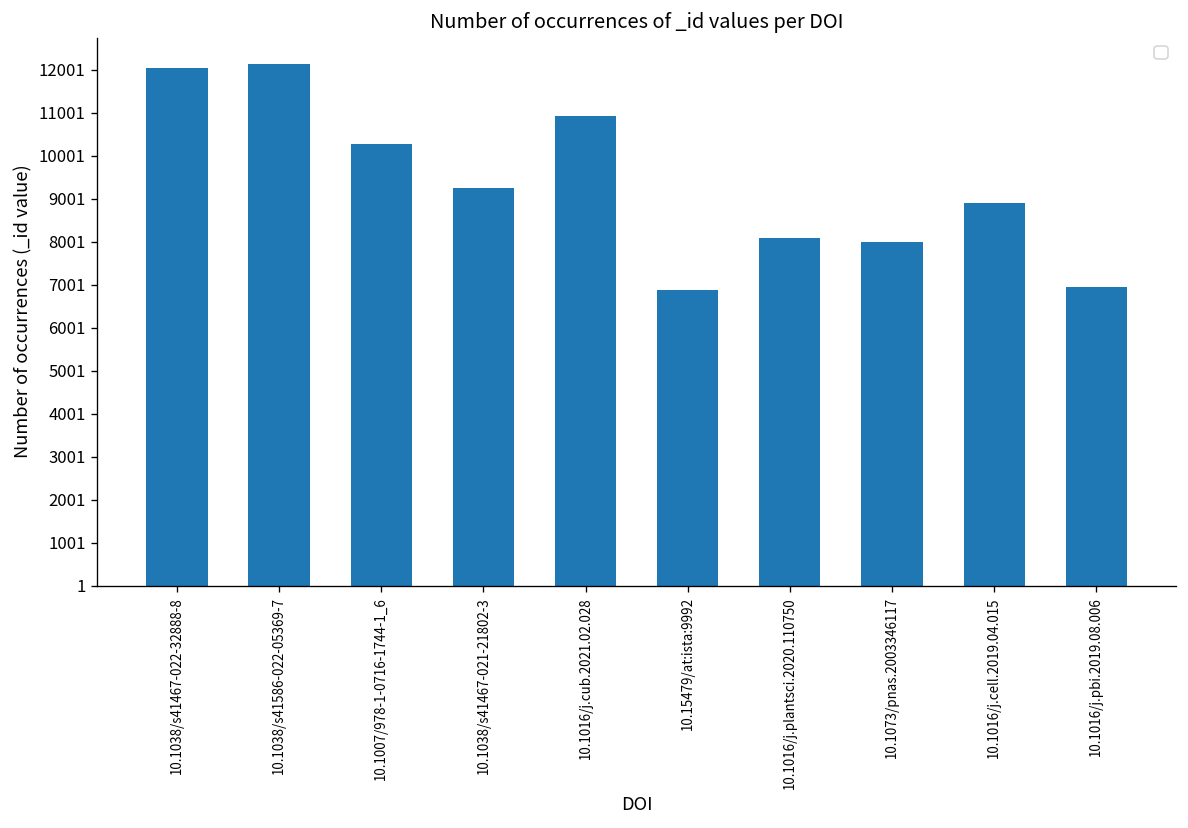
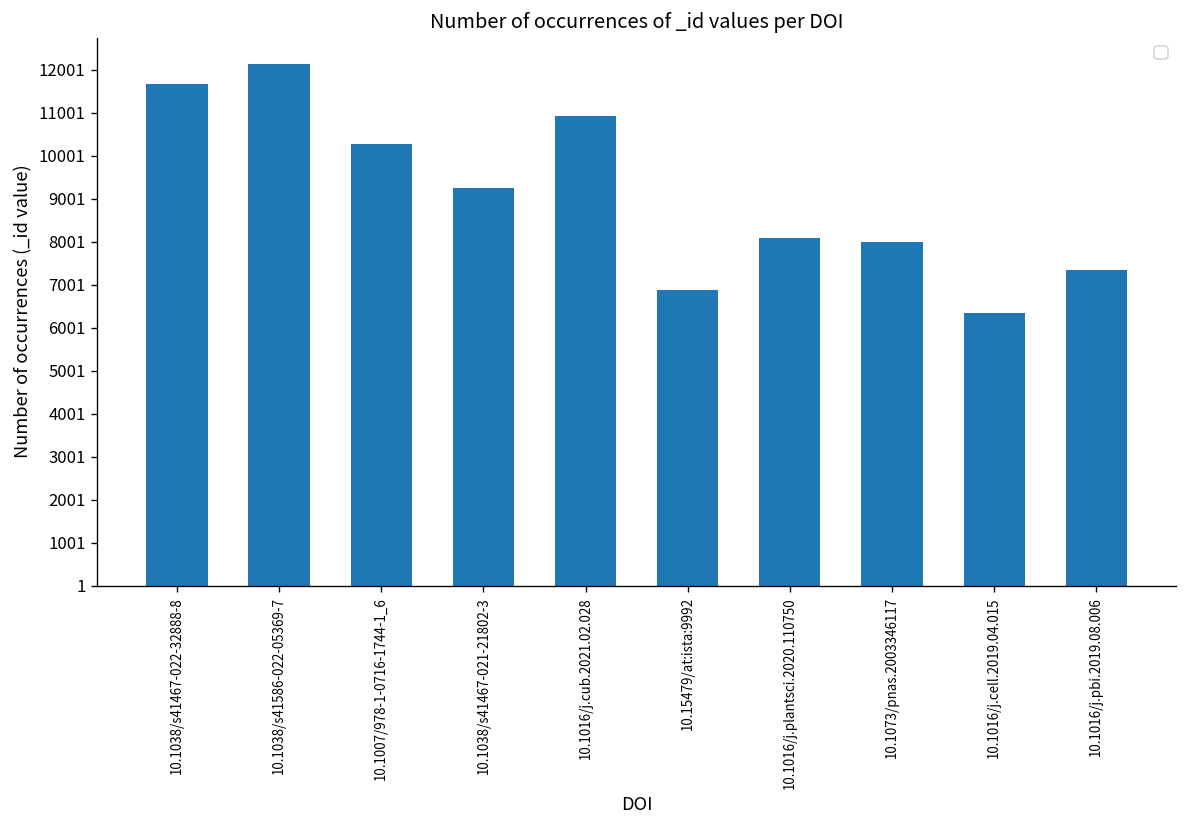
10.1038/s41467-022-32888-8: 12100 -> 11700
10.1016/j.cell.2019.04.015: 8900 -> 6400
10.1016/j.pbi.2019.08.006: 6900 -> 7300
